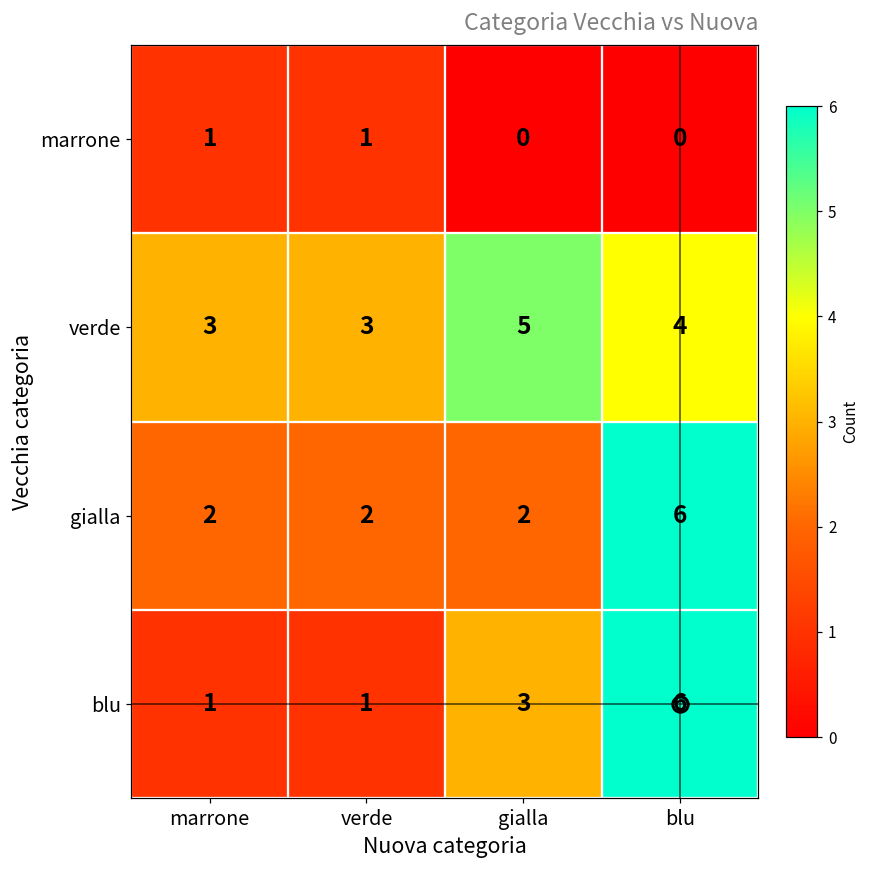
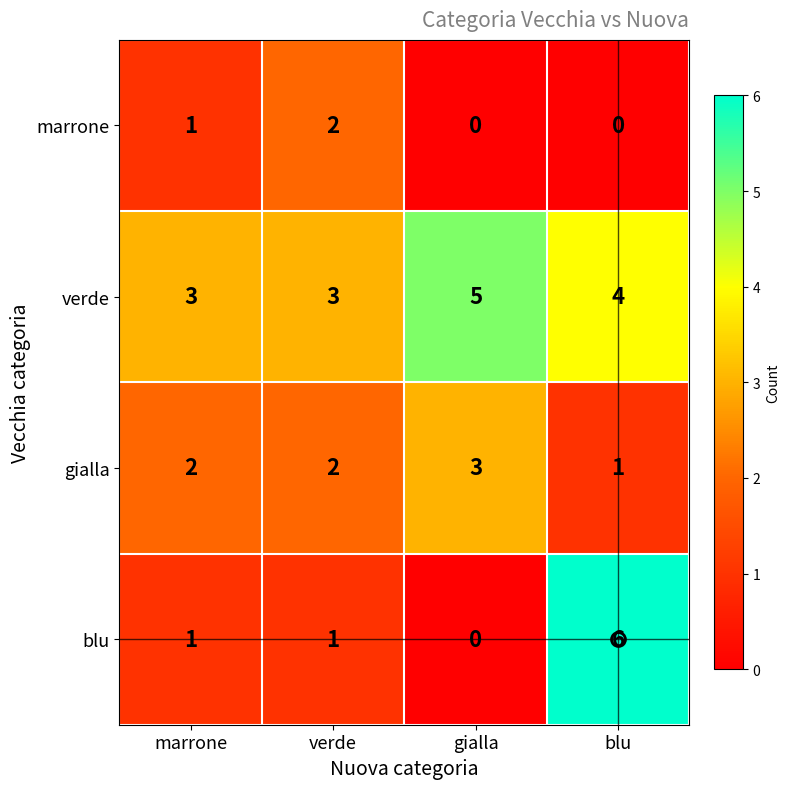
marrone, verde: 1 -> 2
gialla, gialla: 2 -> 3
gialla, blu: 6 -> 1
blu, gialla: 3 -> 0
